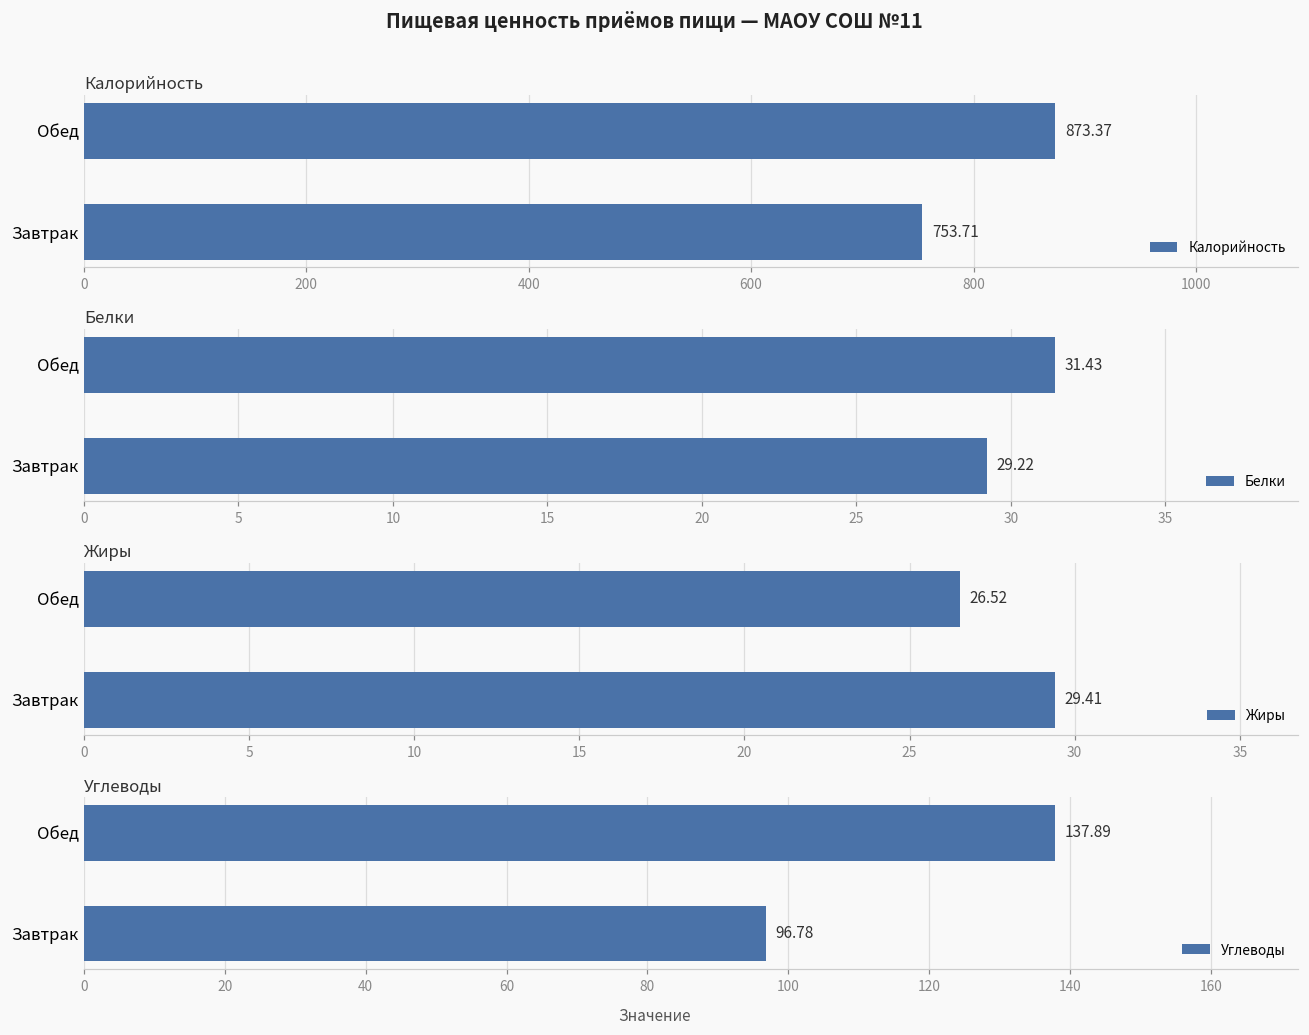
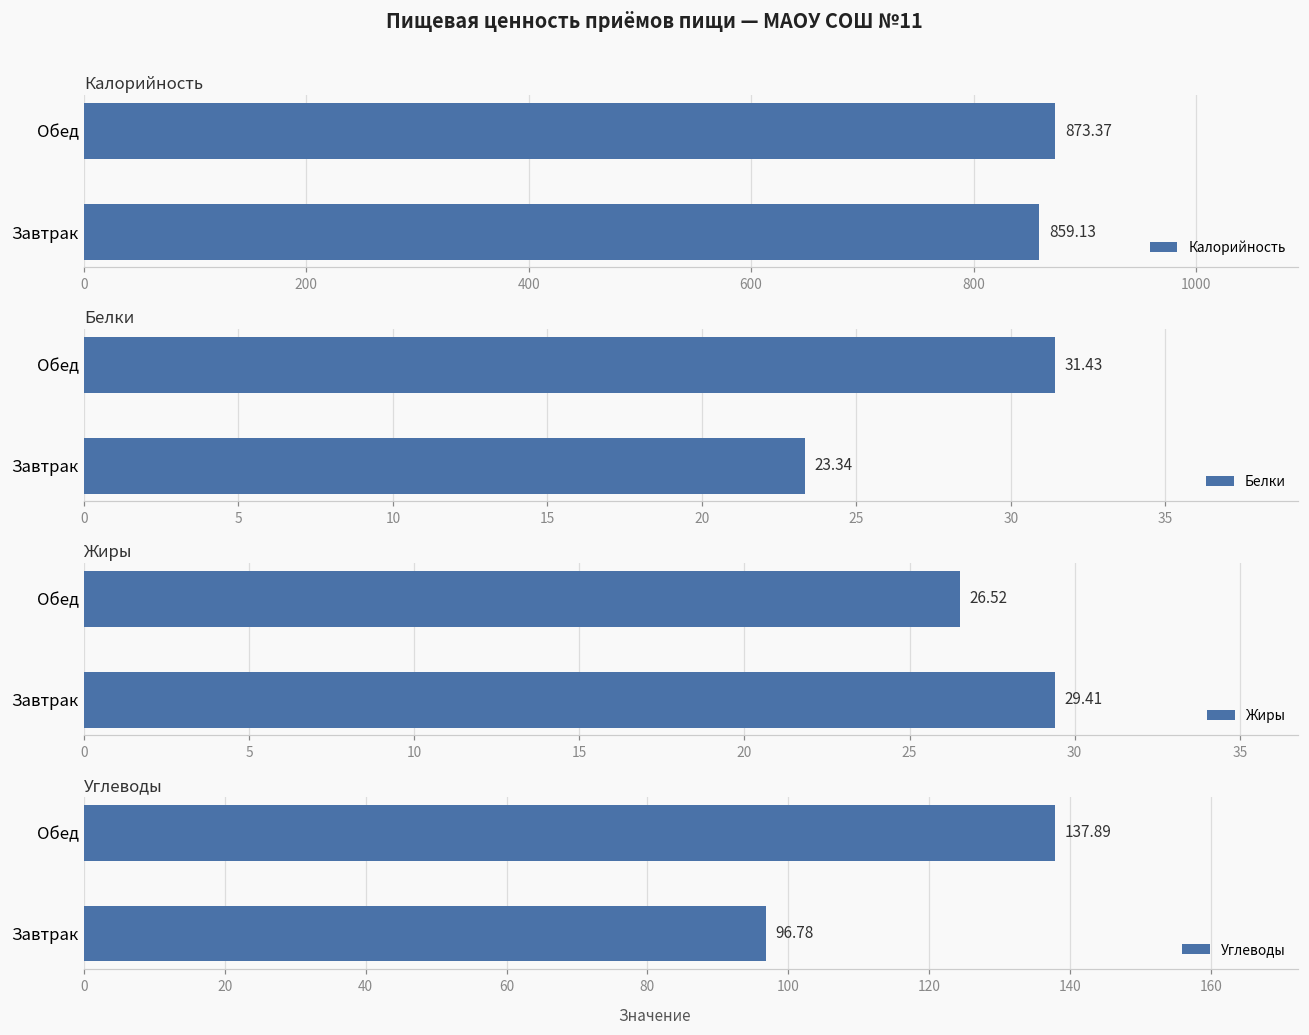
Калорийность, Завтрак: 753.71 -> 859.13
Белки, Завтрак: 29.22 -> 23.34
